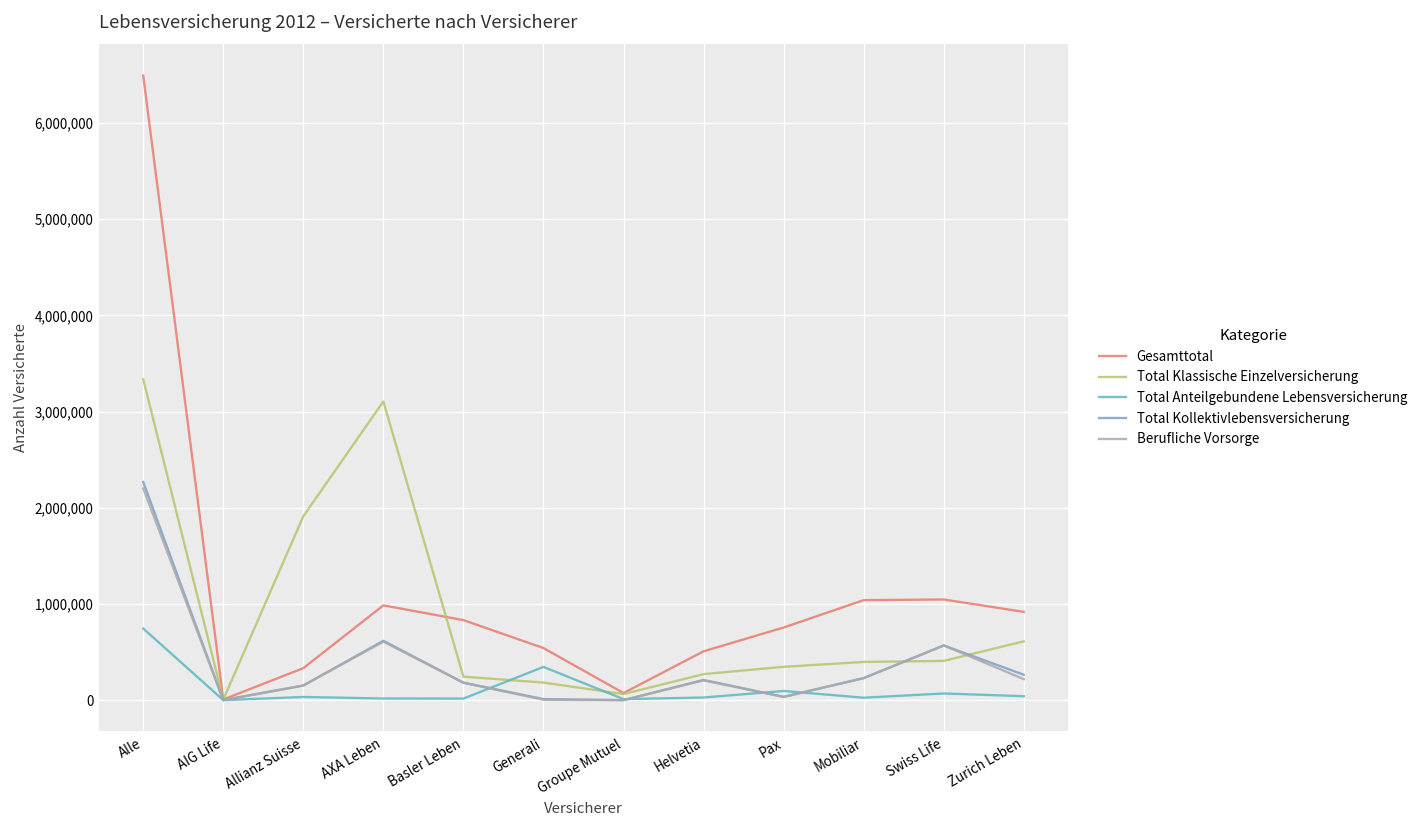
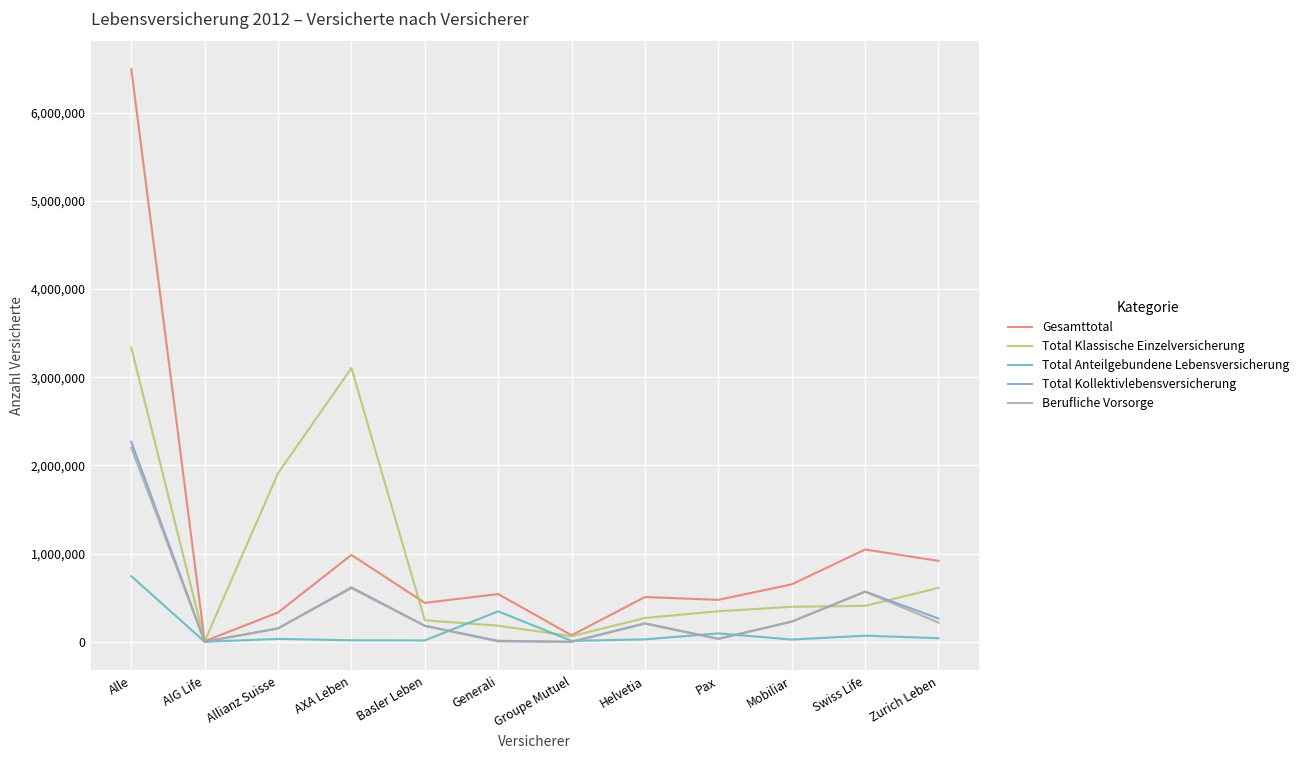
Gesamttotal, Basler Leben: 800,000 -> 400,000
Gesamttotal, Pax: 800,000 -> 500,000
Gesamttotal, Mobiliar: 1,000,000 -> 700,000
